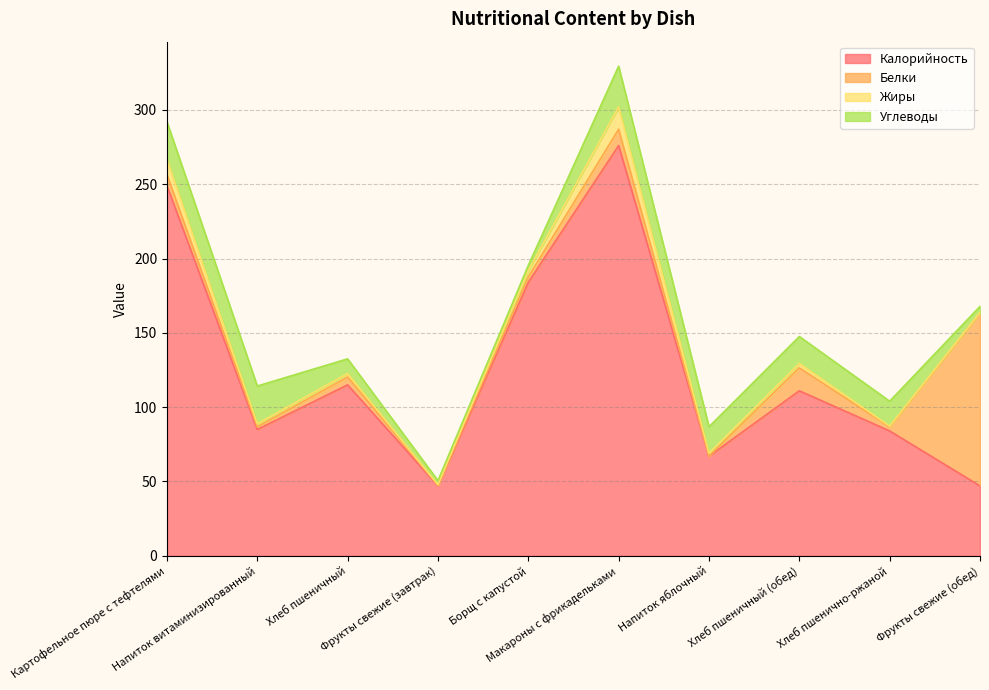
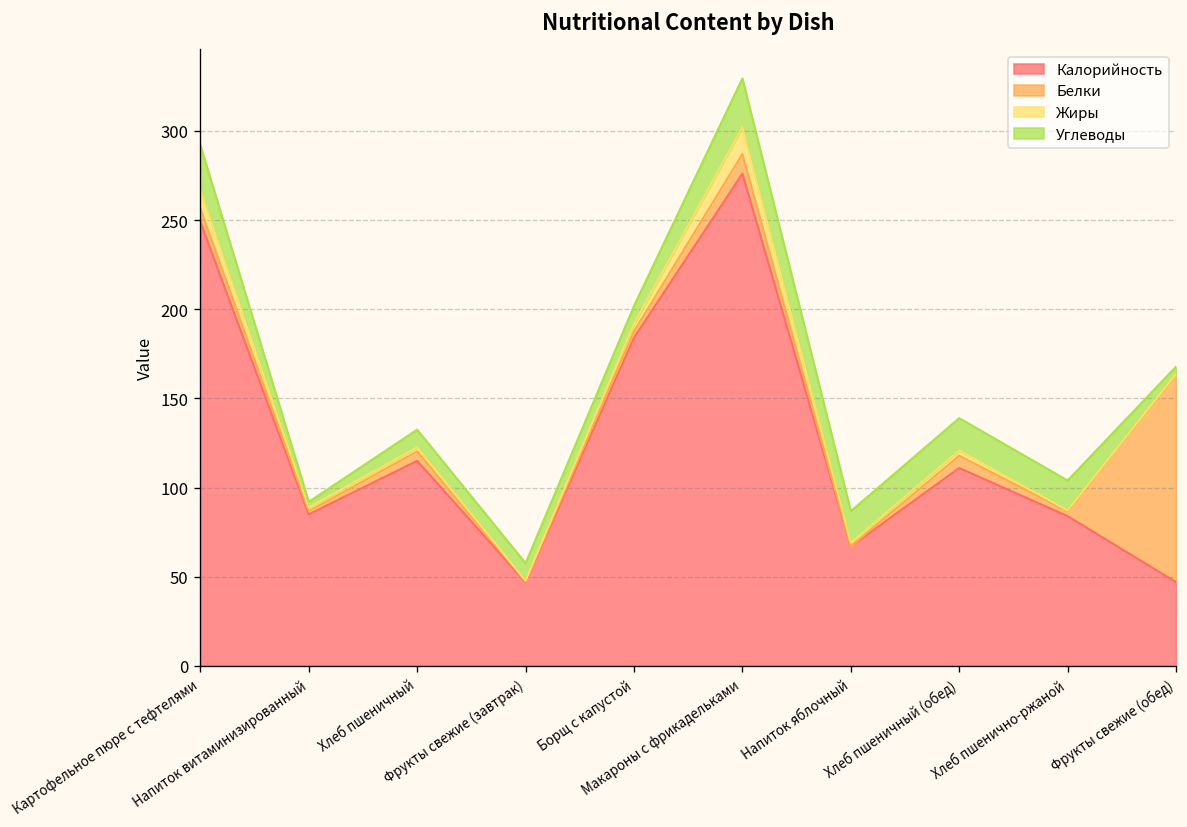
Углеводы, Напиток витаминизированный: 25 -> 3
Углеводы, Фрукты свежие (завтрак): 3 -> 10
Углеводы, Борщ с капустой: 4 -> 10
Белки, Хлеб пшеничный (обед): 16 -> 7
